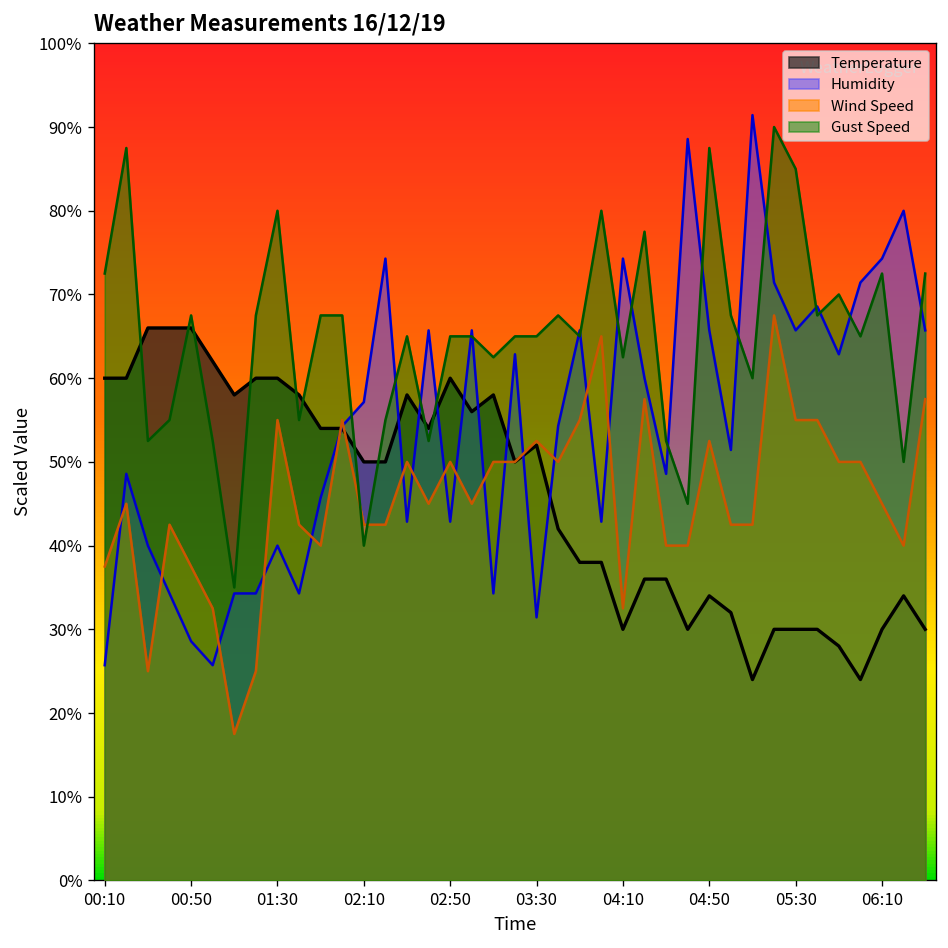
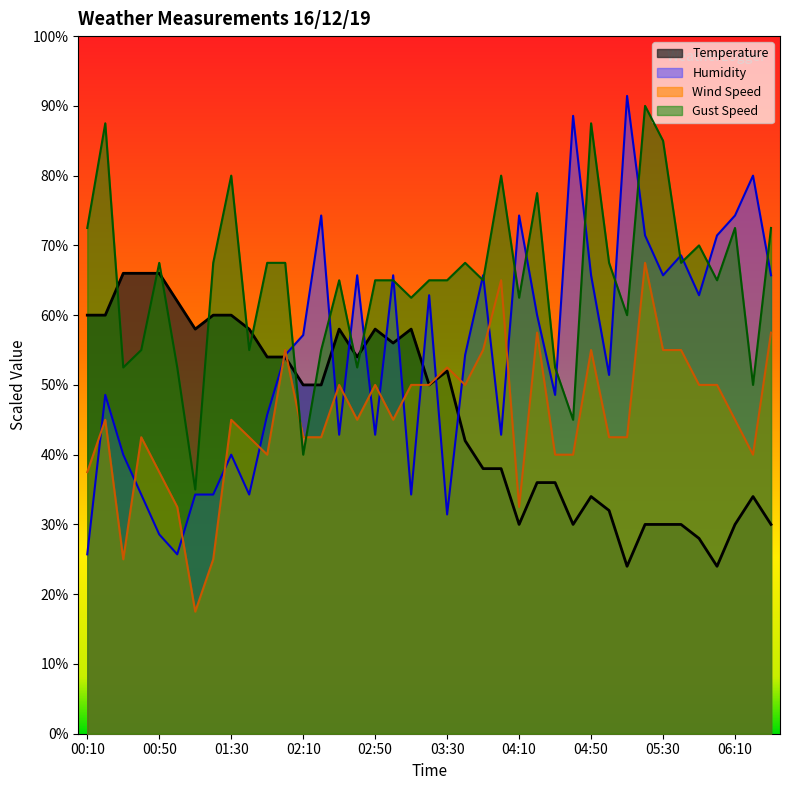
Wind Speed, 01:30: 55% -> 45%
Temperature, 02:50: 60% -> 58%
Wind Speed, 04:50: 53% -> 55%
